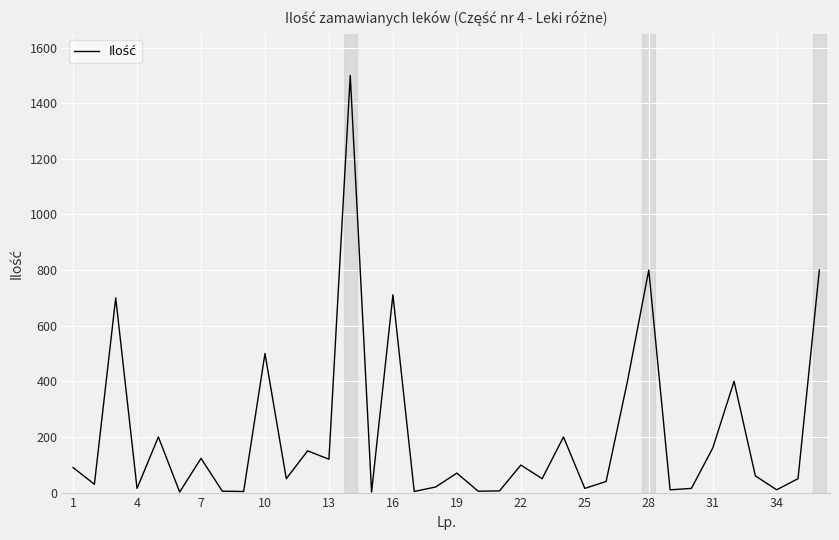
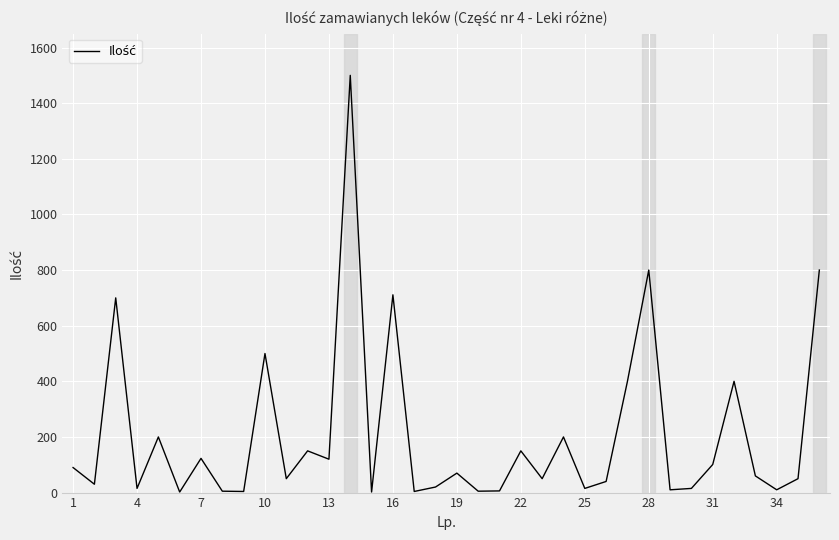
22: 100 -> 150
31: 160 -> 100
